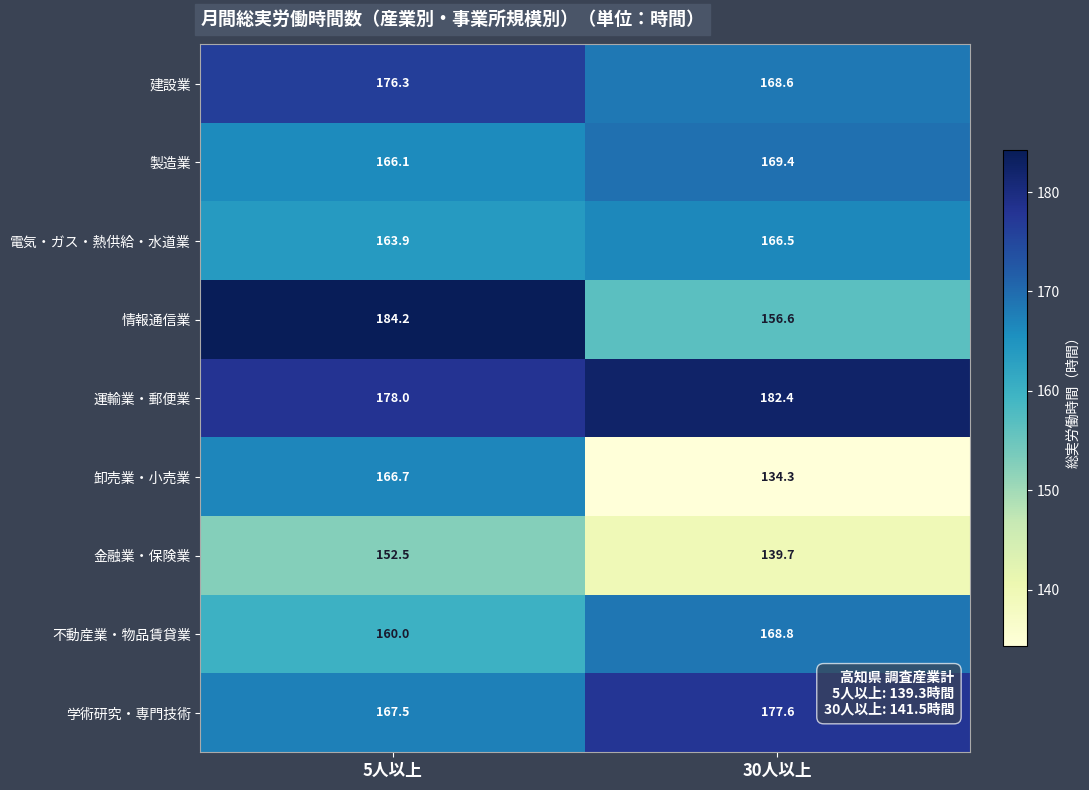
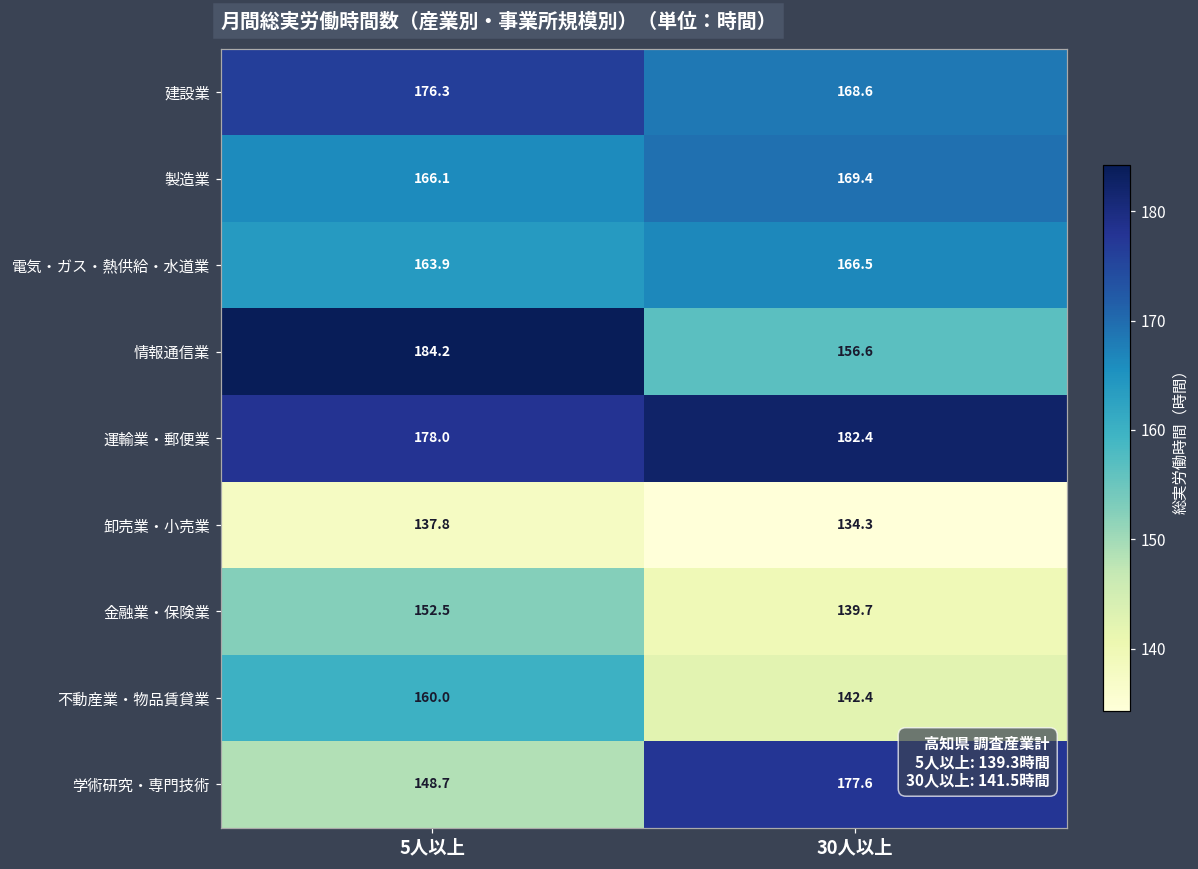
卸売業・小売業, 5人以上: 166.7 -> 137.8
不動産業・物品賃貸業, 30人以上: 168.8 -> 142.4
学術研究・専門技術, 5人以上: 167.5 -> 148.7
